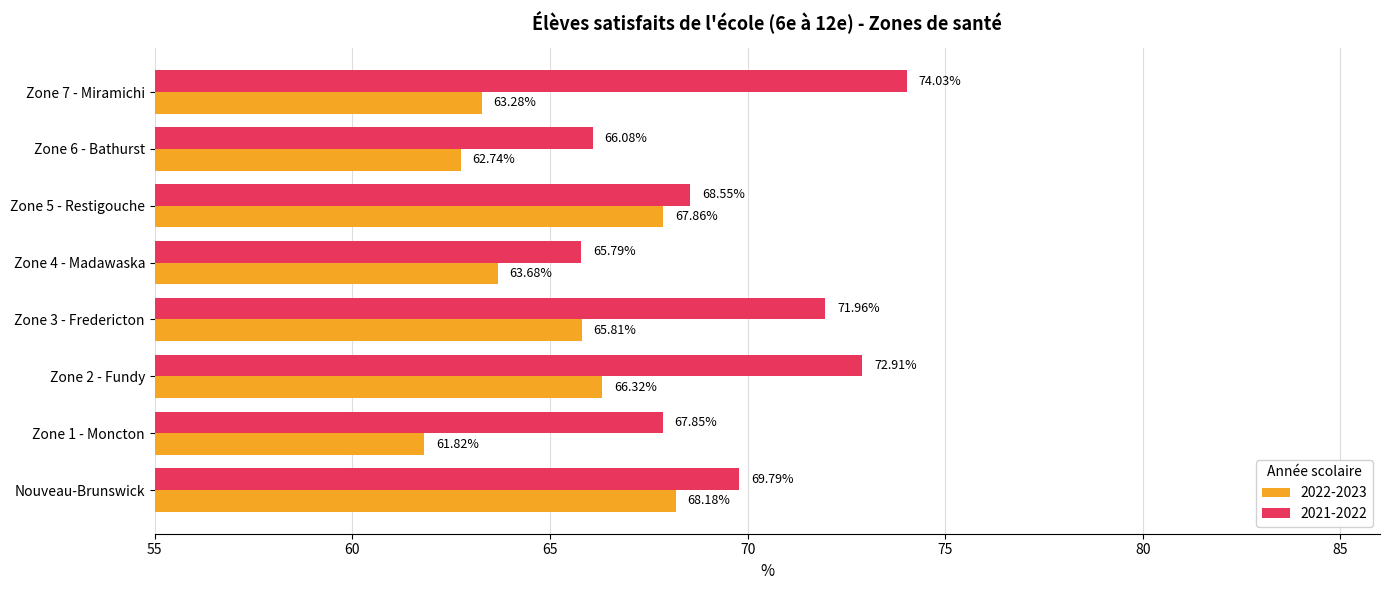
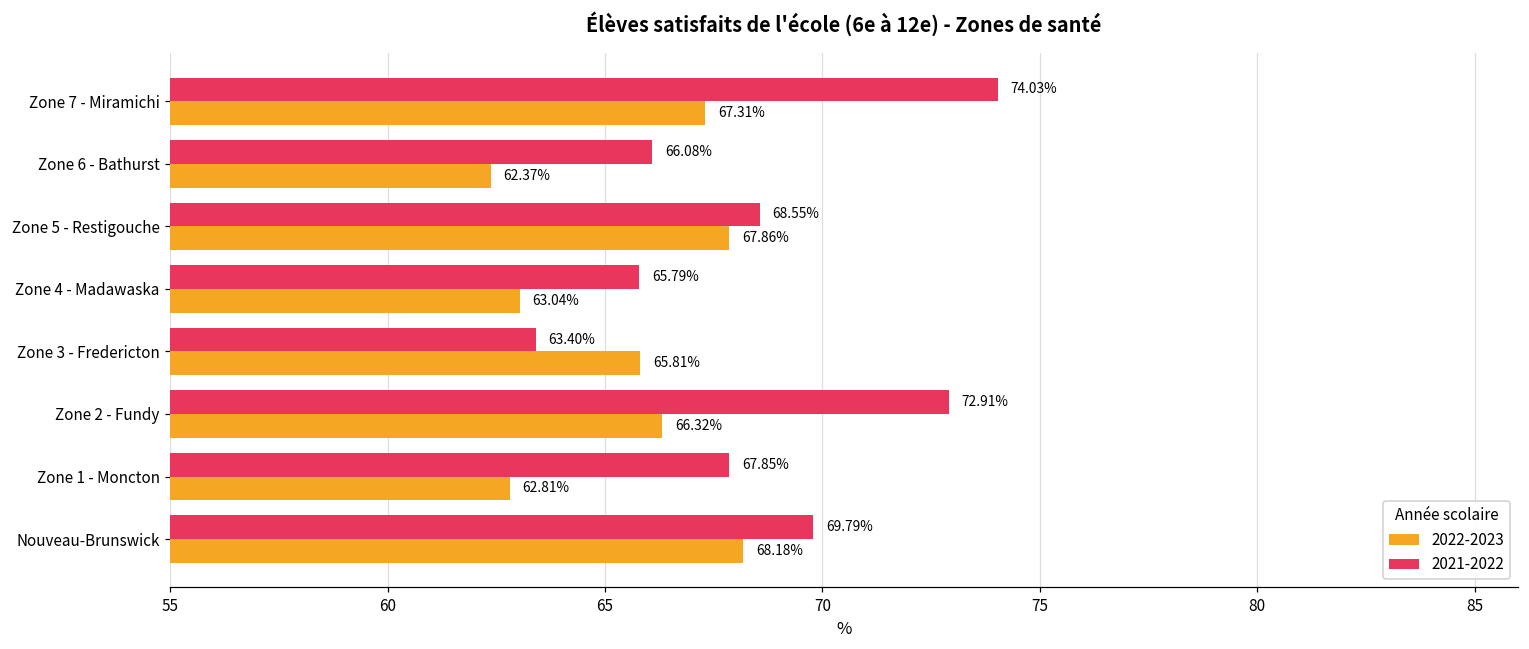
2022-2023, Zone 7 - Miramichi: 63.28% -> 67.31%
2022-2023, Zone 6 - Bathurst: 62.74% -> 62.37%
2022-2023, Zone 4 - Madawaska: 63.68% -> 63.04%
2021-2022, Zone 3 - Fredericton: 71.96% -> 63.40%
2022-2023, Zone 1 - Moncton: 61.82% -> 62.81%
